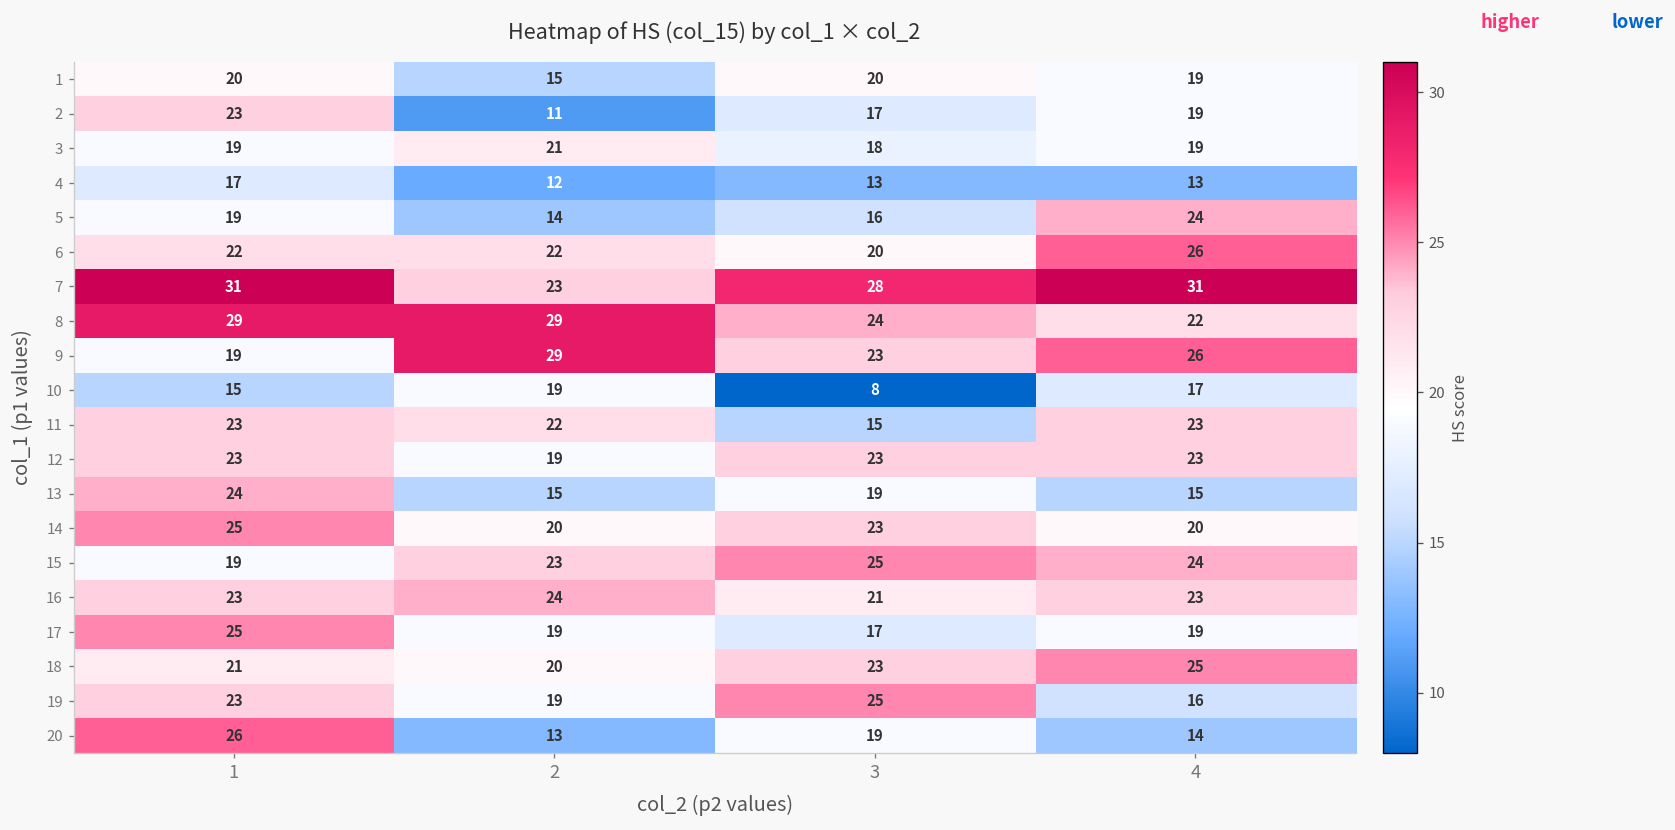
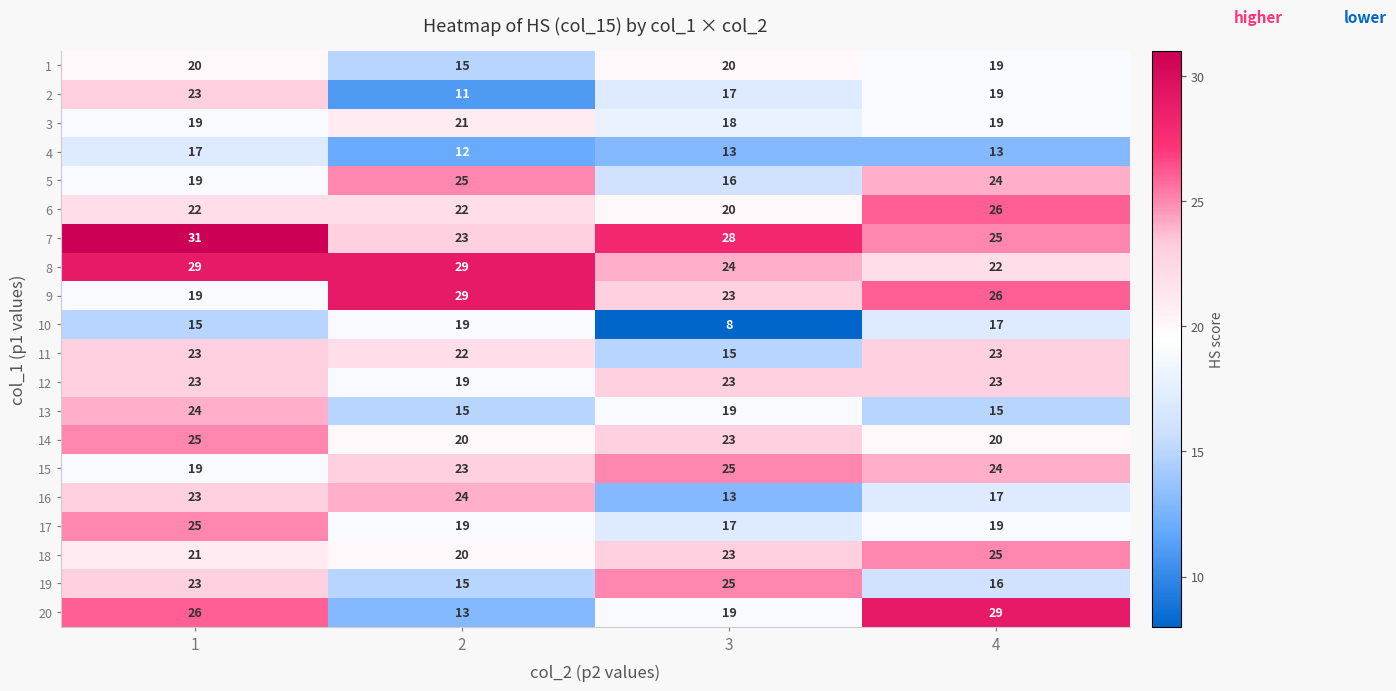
5, 2: 14 -> 25
7, 4: 31 -> 25
16, 3: 21 -> 13
16, 4: 23 -> 17
19, 2: 19 -> 15
20, 4: 14 -> 29
